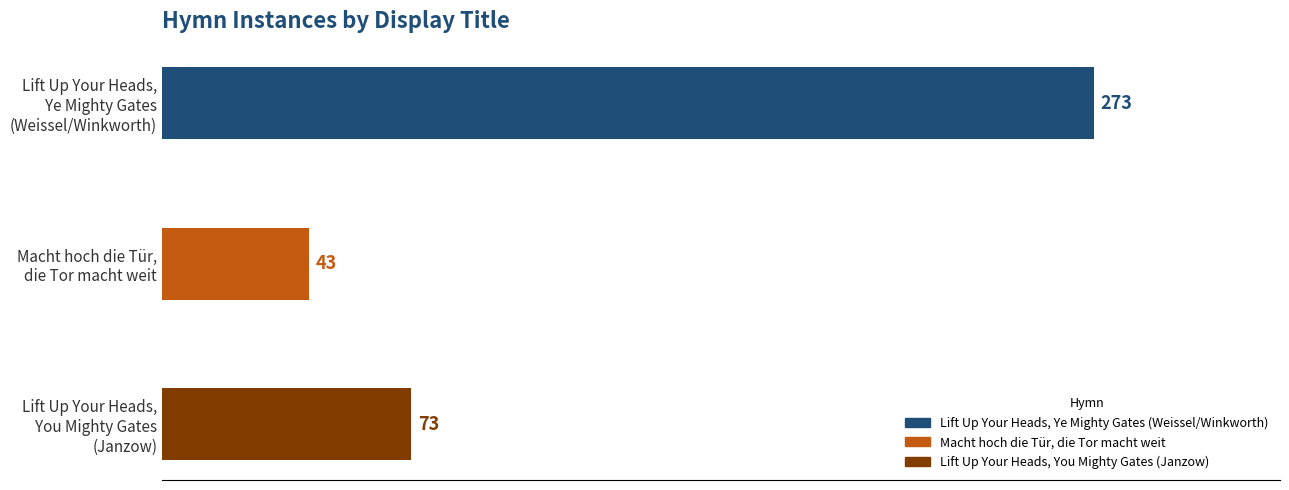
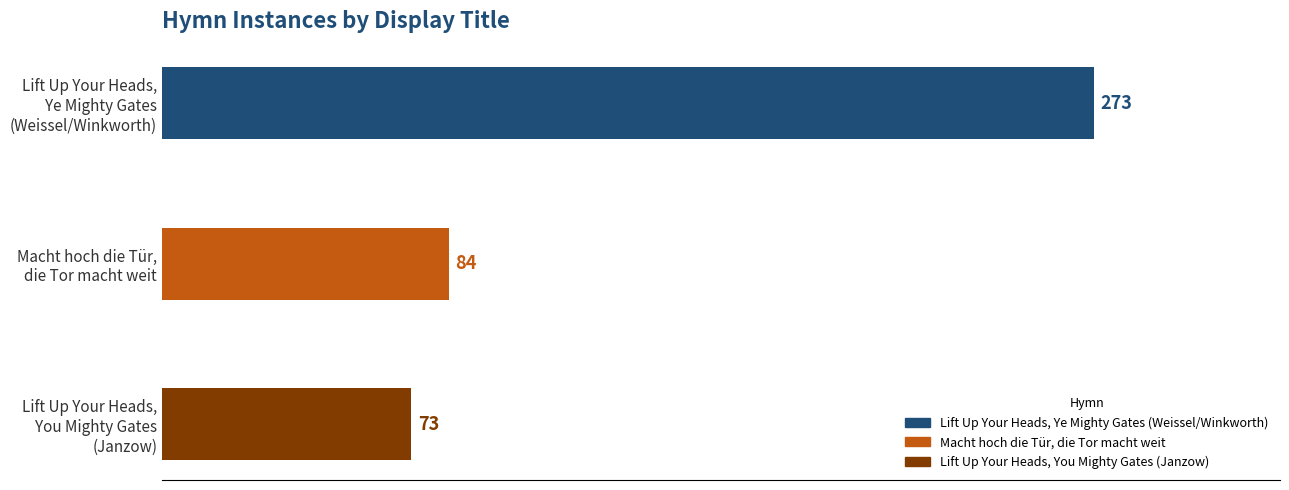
Macht hoch die Tür, die Tor macht weit: 43 -> 84
